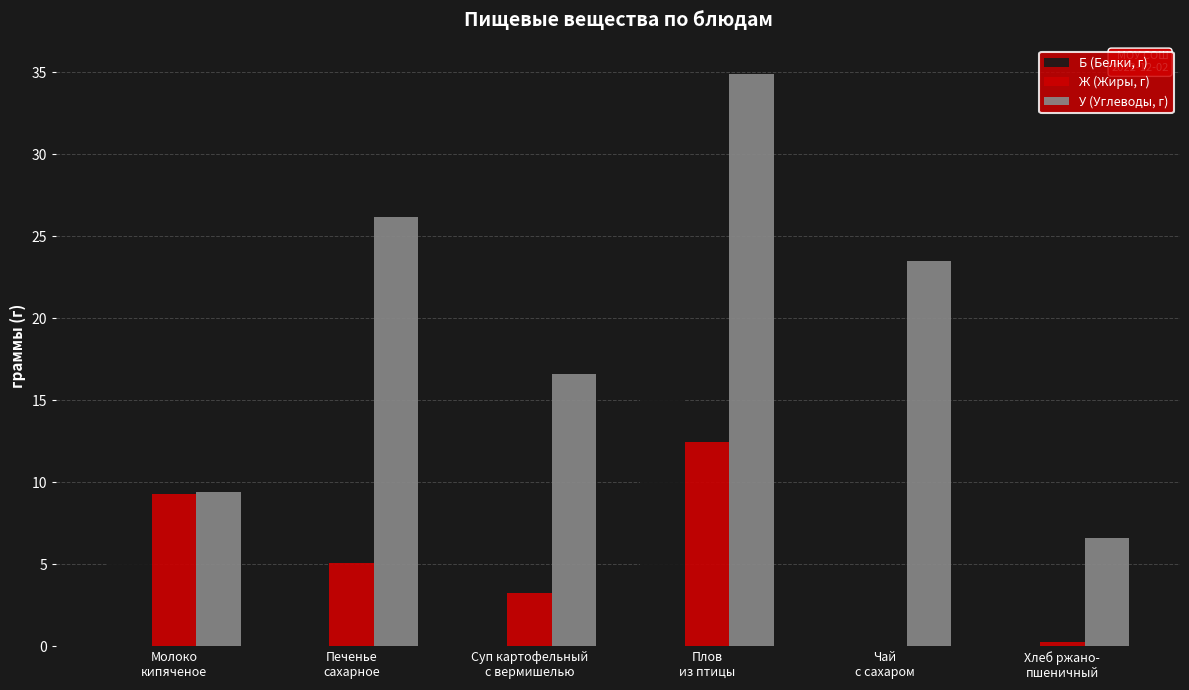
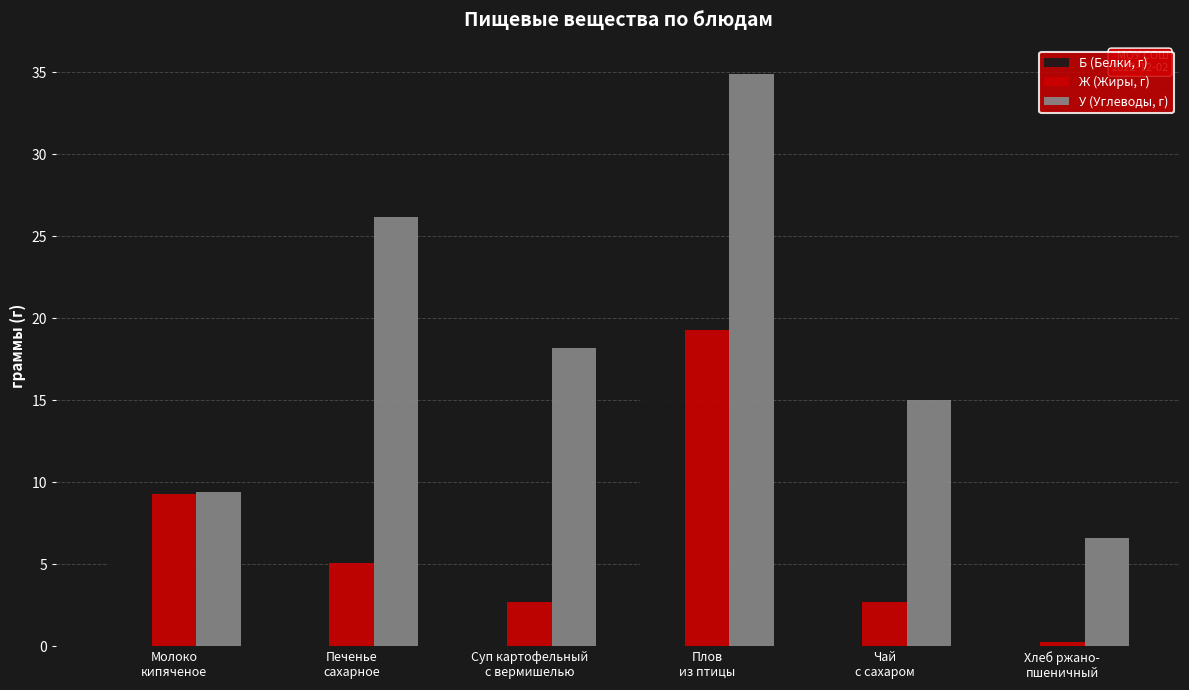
Ж (Жиры, г), Суп картофельный с вермишелью: 3.3 -> 2.7
У (Углеводы, г), Суп картофельный с вермишелью: 16.6 -> 18.2
Ж (Жиры, г), Плов из птицы: 12.5 -> 19.3
Ж (Жиры, г), Чай с сахаром: 0.1 -> 2.7
У (Углеводы, г), Чай с сахаром: 23.5 -> 15.0
